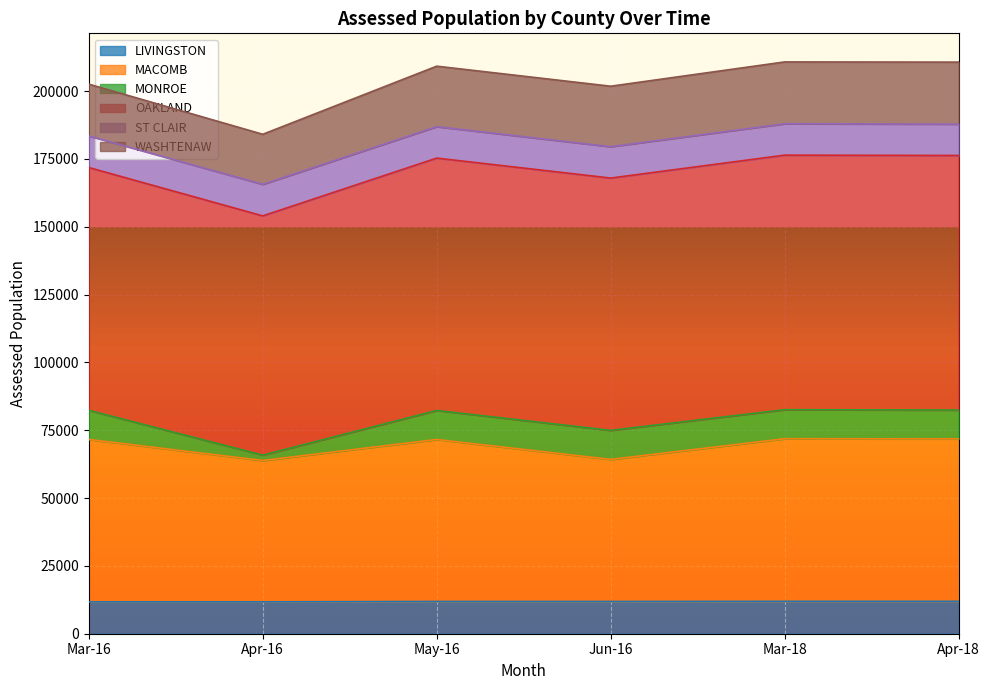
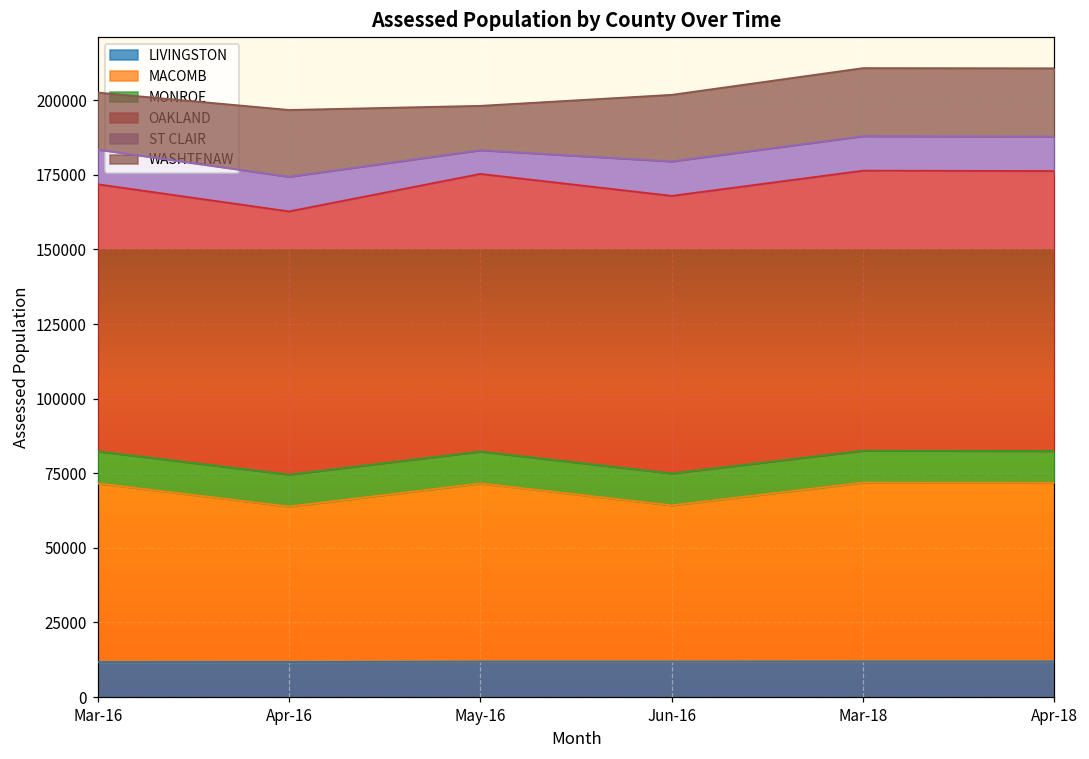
MONROE, Apr-16: 2000 -> 11000
WASHTENAW, Apr-16: 18000 -> 22000
ST CLAIR, May-16: 12000 -> 8000
WASHTENAW, May-16: 22000 -> 15000
